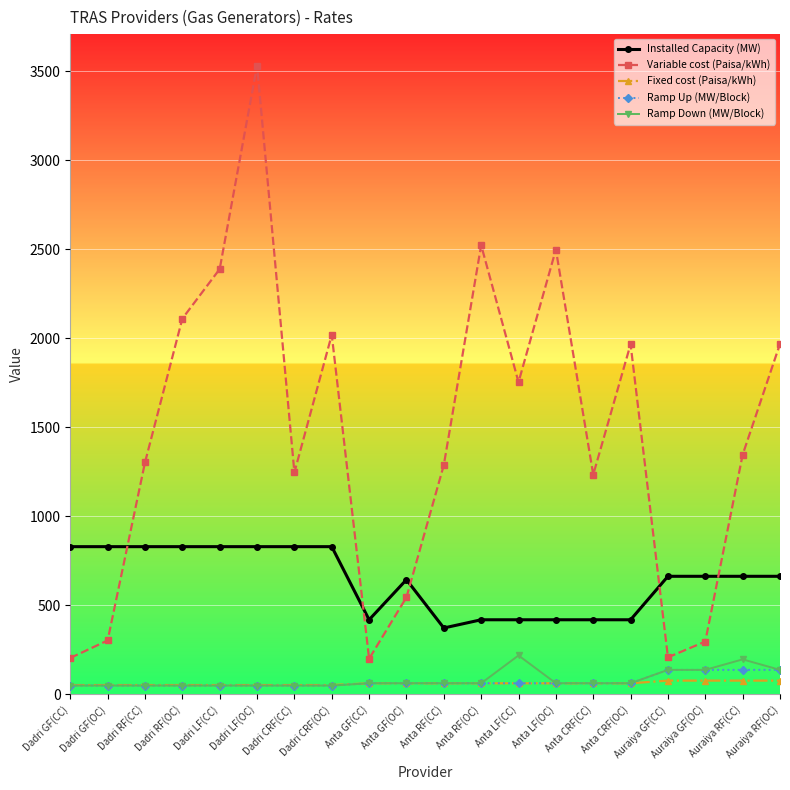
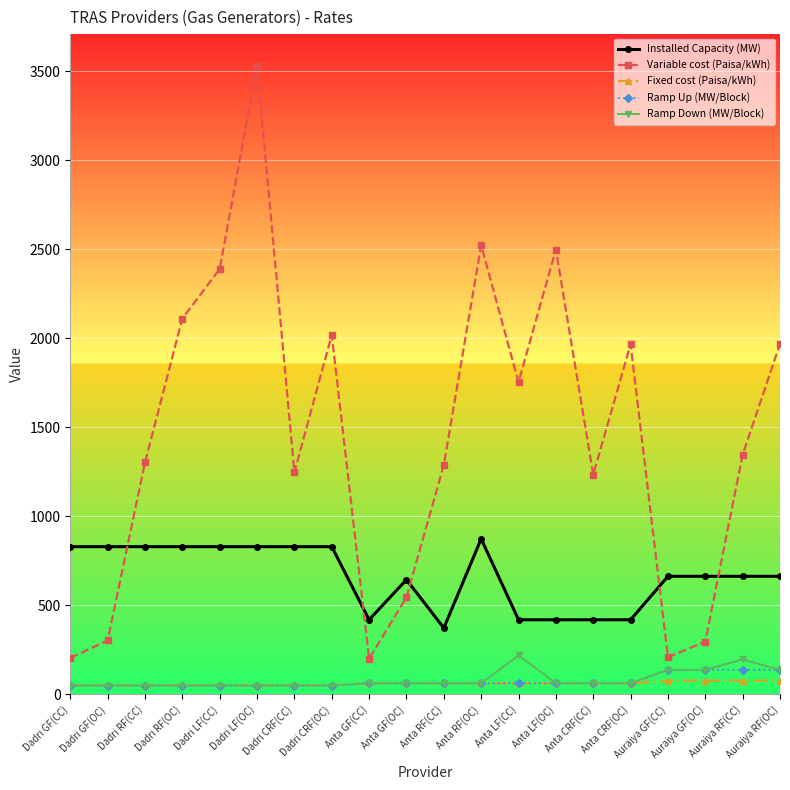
Installed Capacity (MW), Anta RF(OC): 420 -> 870
